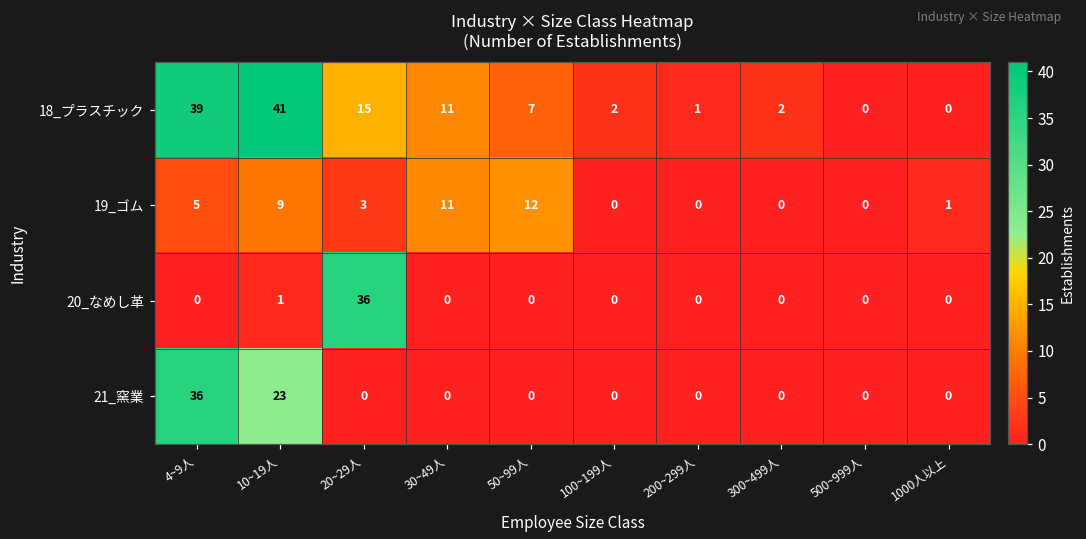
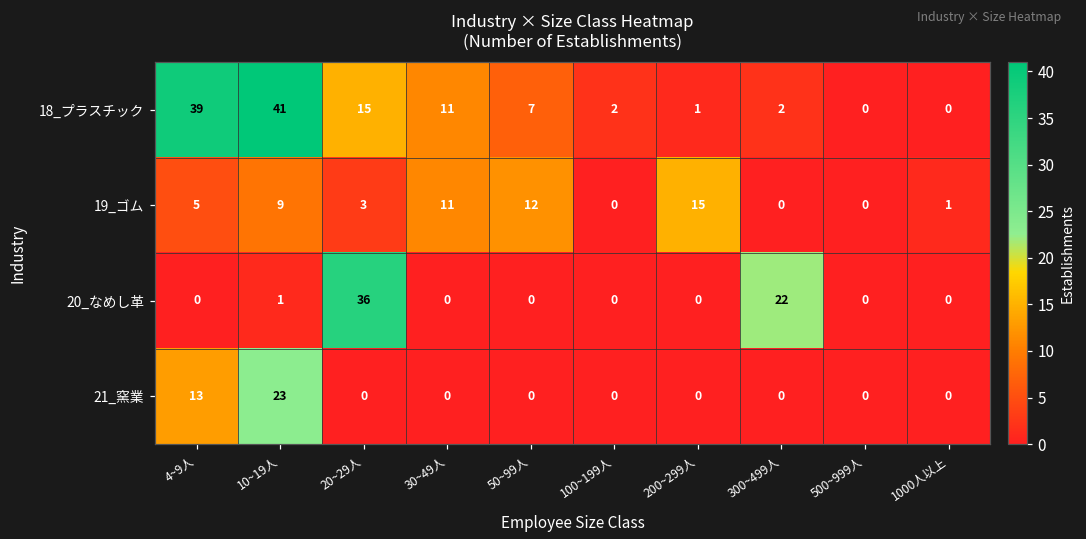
19_ゴム, 200~299人: 0 -> 15
20_なめし革, 300~499人: 0 -> 22
21_窯業, 4~9人: 36 -> 13
